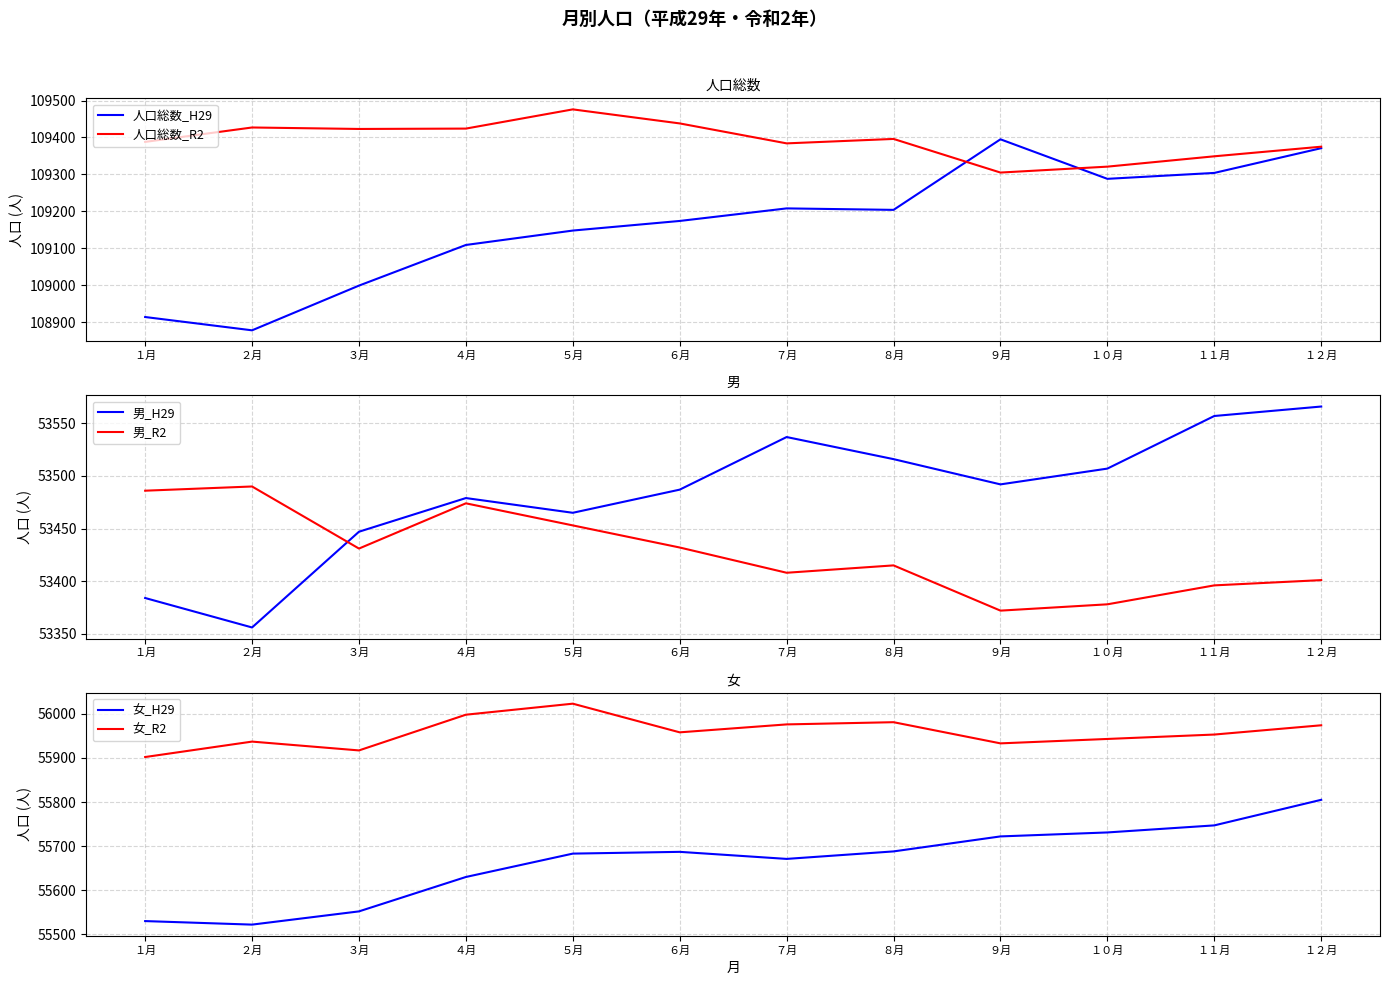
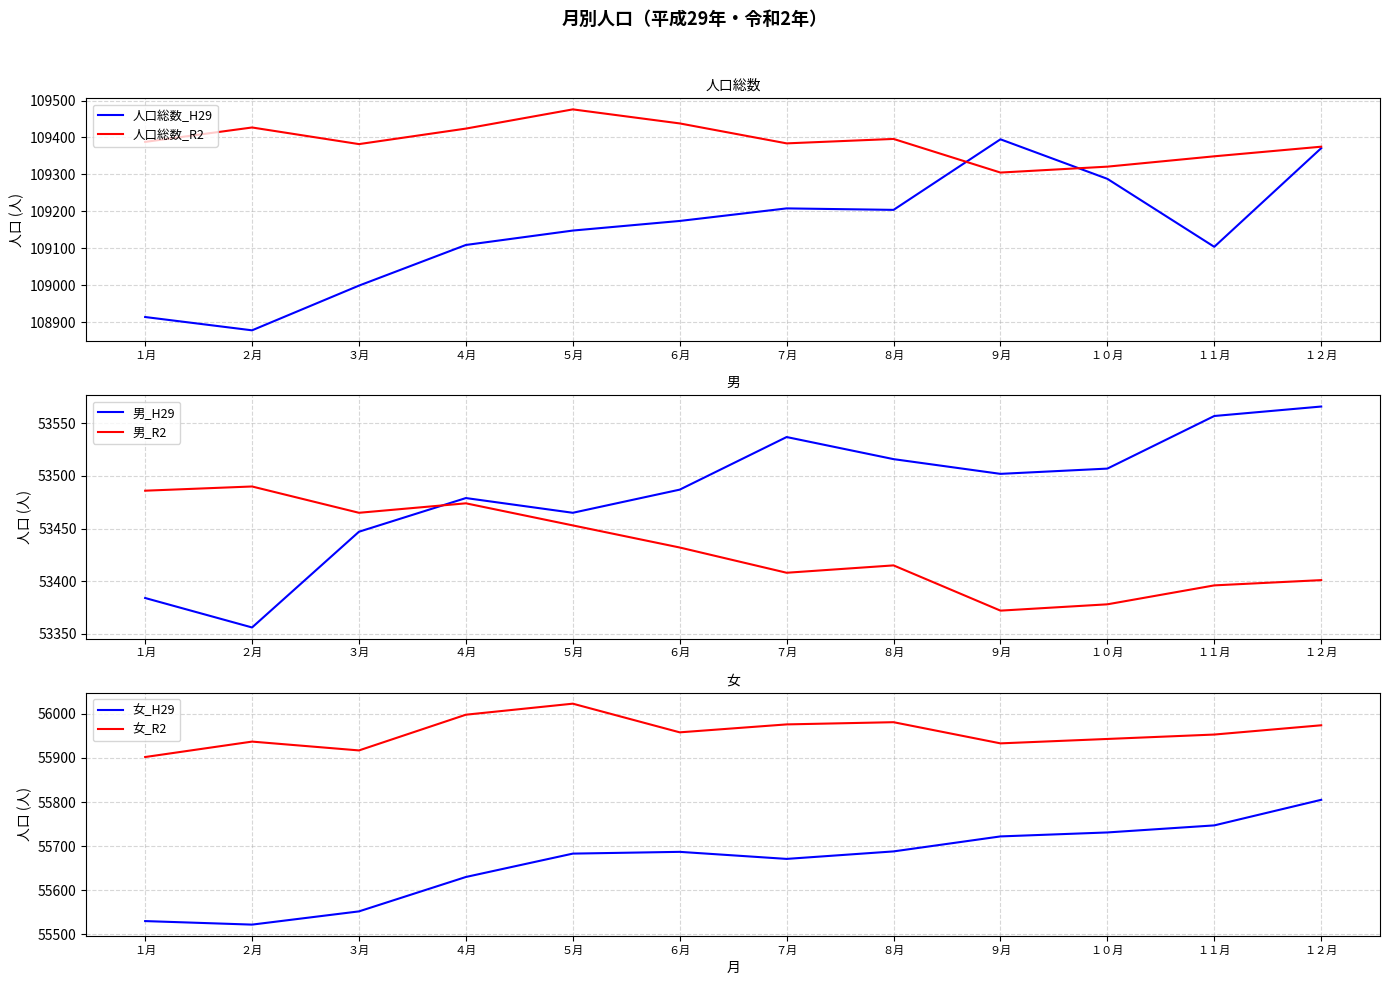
人口総数, 人口総数_R2, ３月: 109420 -> 109380
人口総数, 人口総数_H29, １１月: 109300 -> 109100
男, 男_R2, ３月: 53431 -> 53465
男, 男_H29, ９月: 53492 -> 53502
